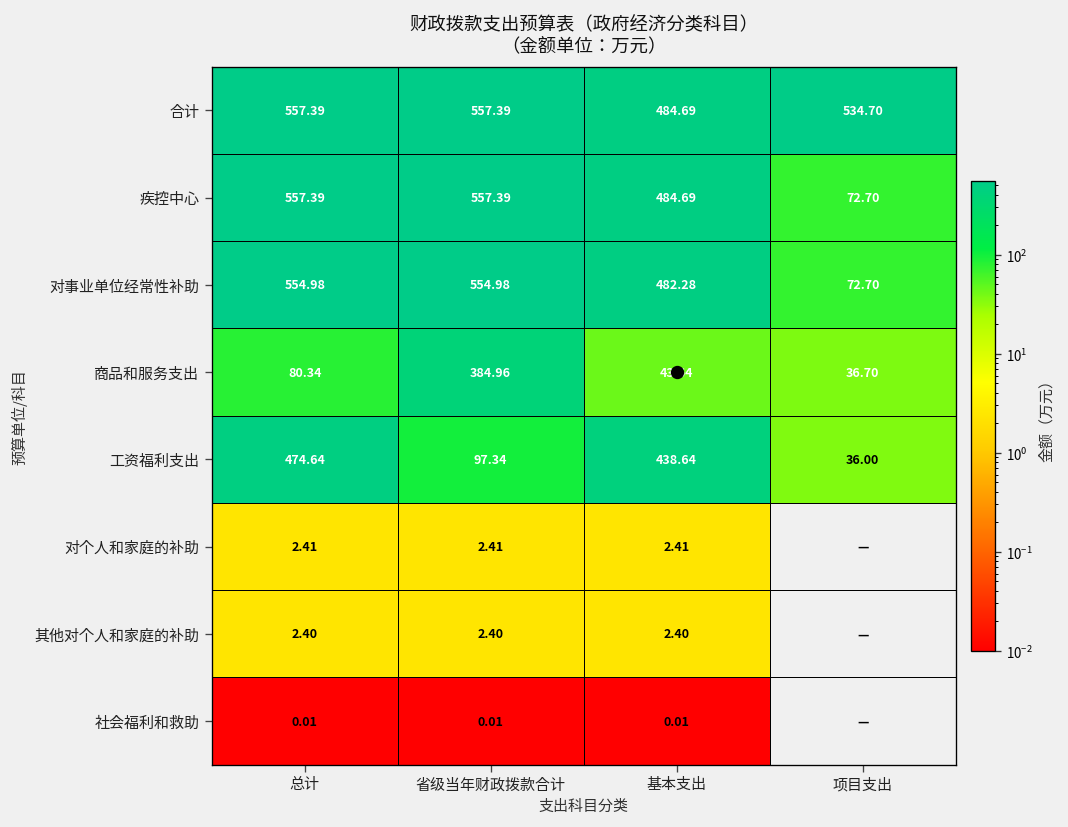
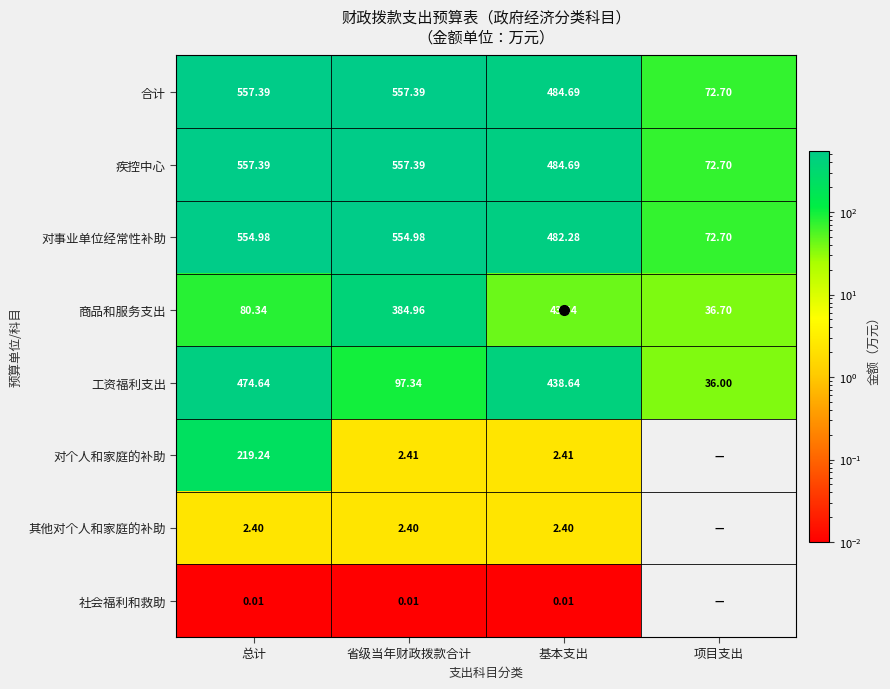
合计, 项目支出: 534.70 -> 72.70
对个人和家庭的补助, 总计: 2.41 -> 219.24
